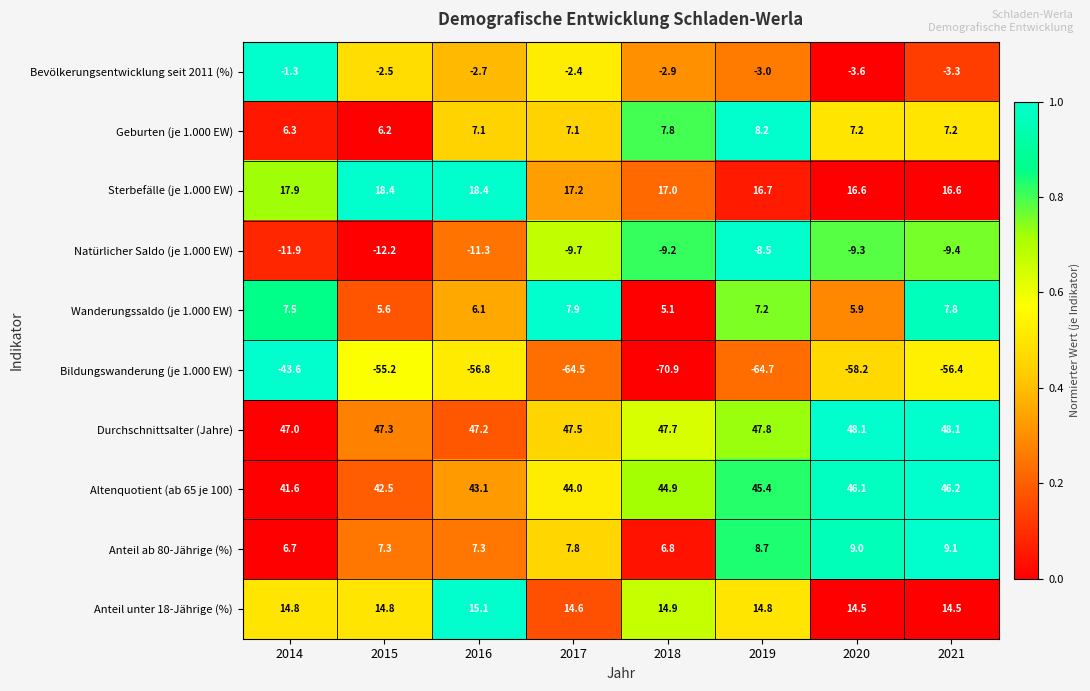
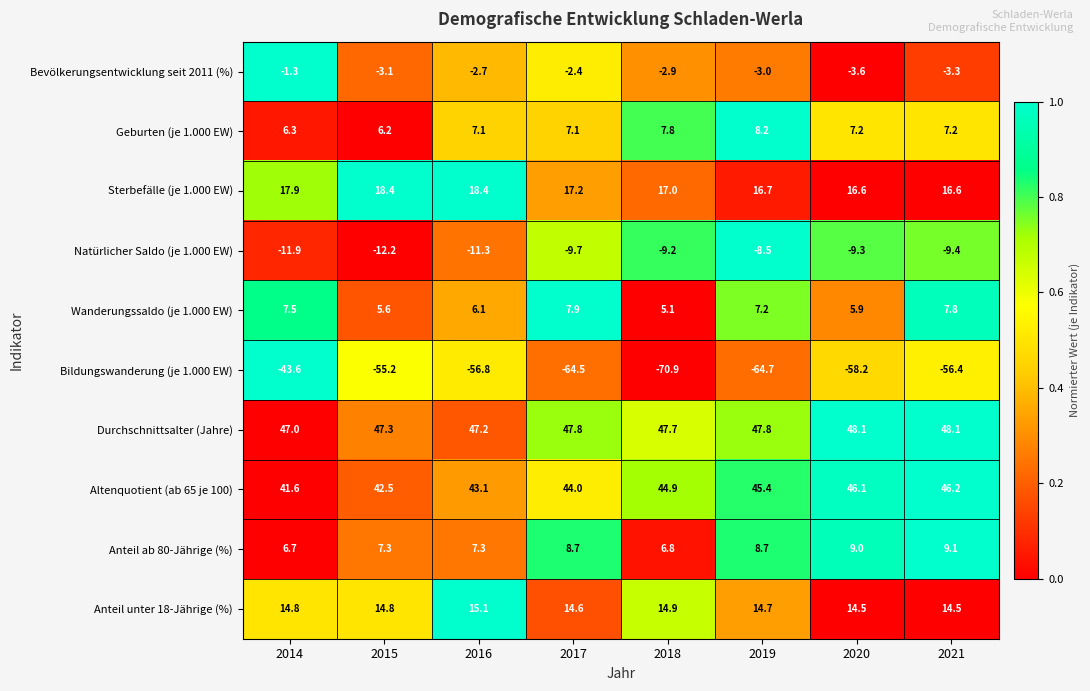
Bevölkerungsentwicklung seit 2011 (%), 2015: -2.5 -> -3.1
Durchschnittsalter (Jahre), 2017: 47.5 -> 47.8
Anteil ab 80-Jährige (%), 2017: 7.8 -> 8.7
Anteil unter 18-Jährige (%), 2019: 14.8 -> 14.7
